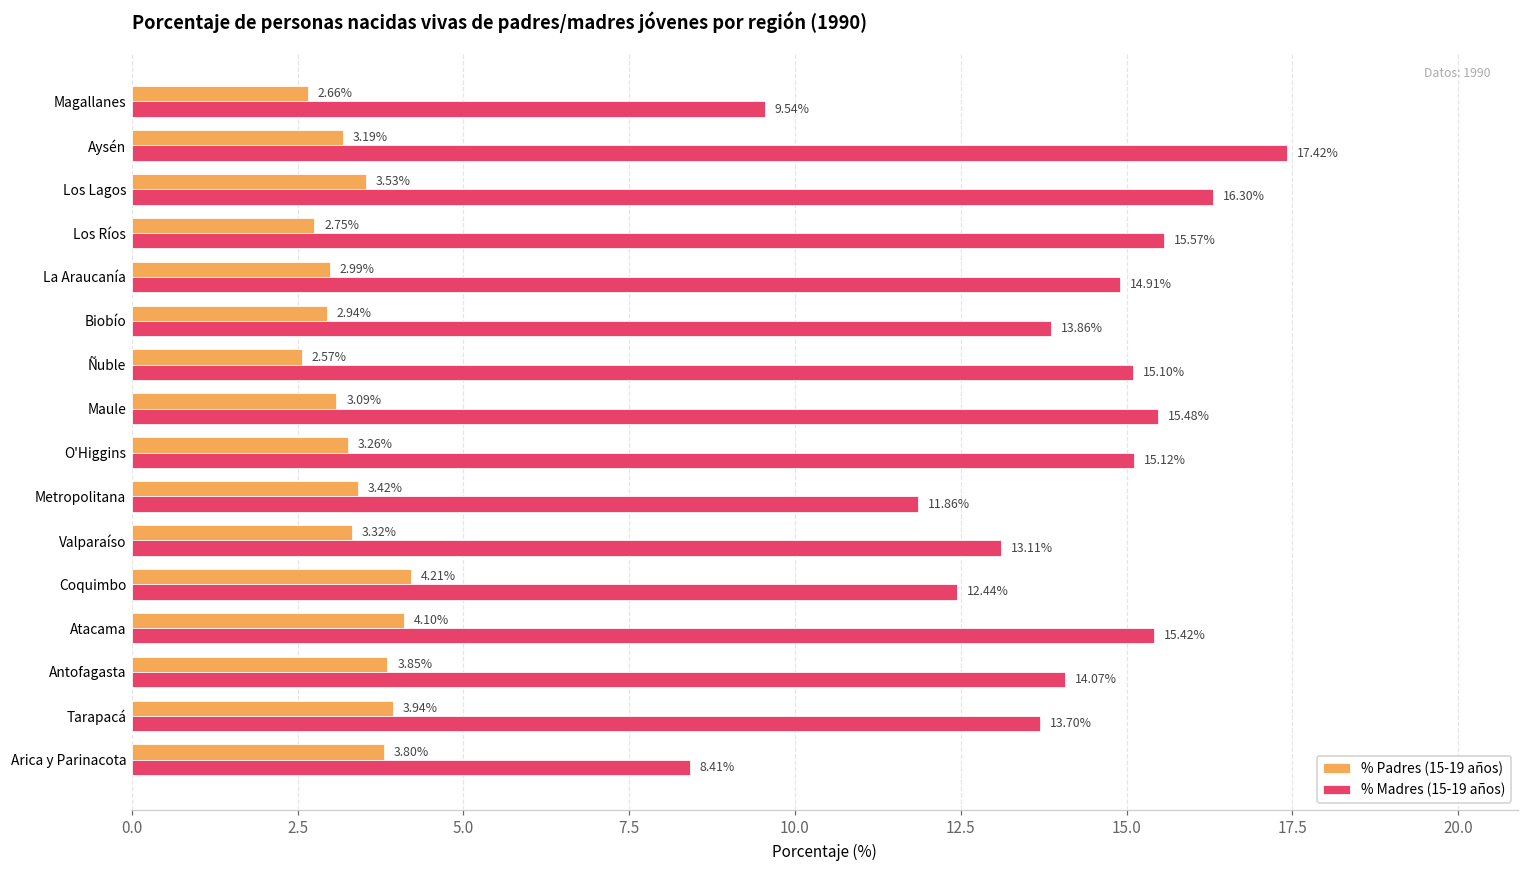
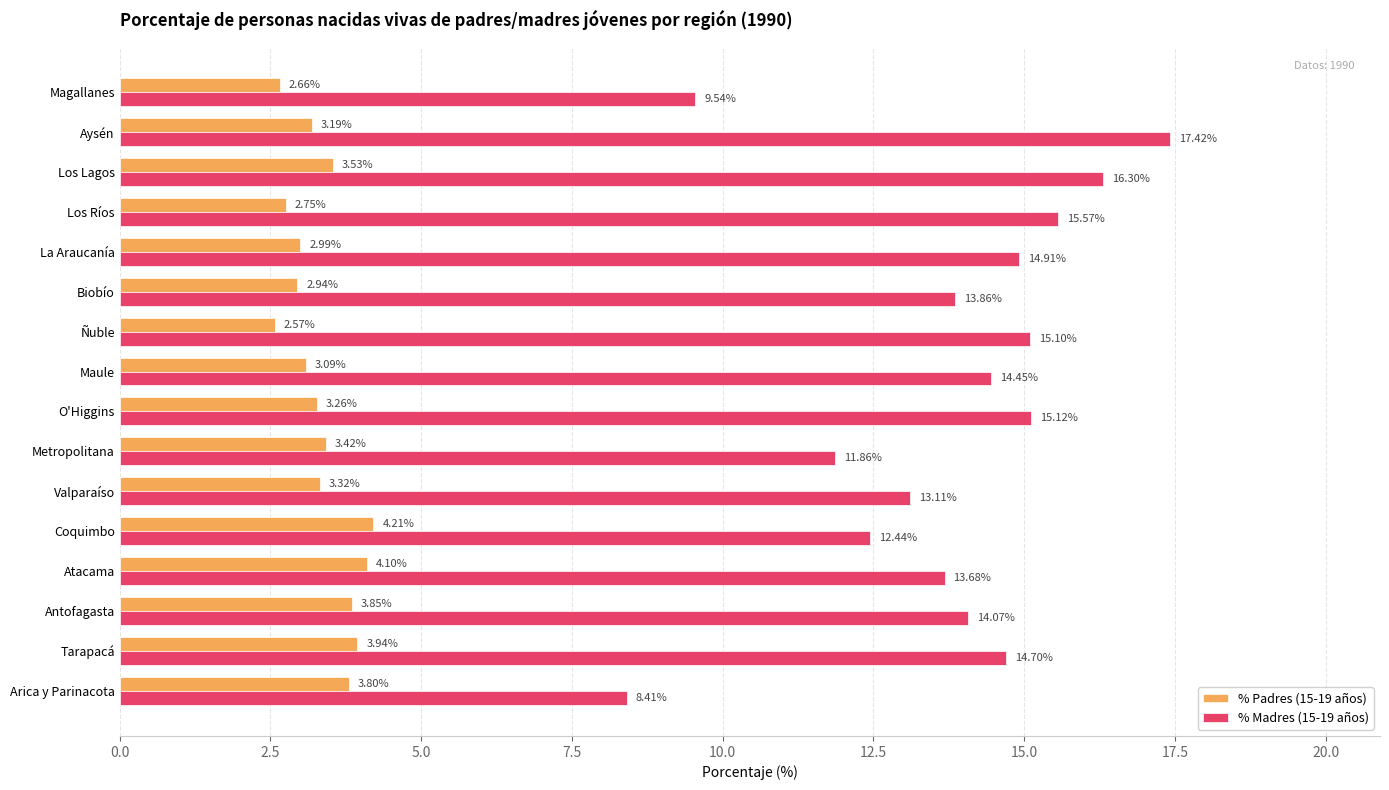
% Madres (15-19 años), Maule: 15.48% -> 14.45%
% Madres (15-19 años), Atacama: 15.42% -> 13.68%
% Madres (15-19 años), Tarapacá: 13.70% -> 14.70%
